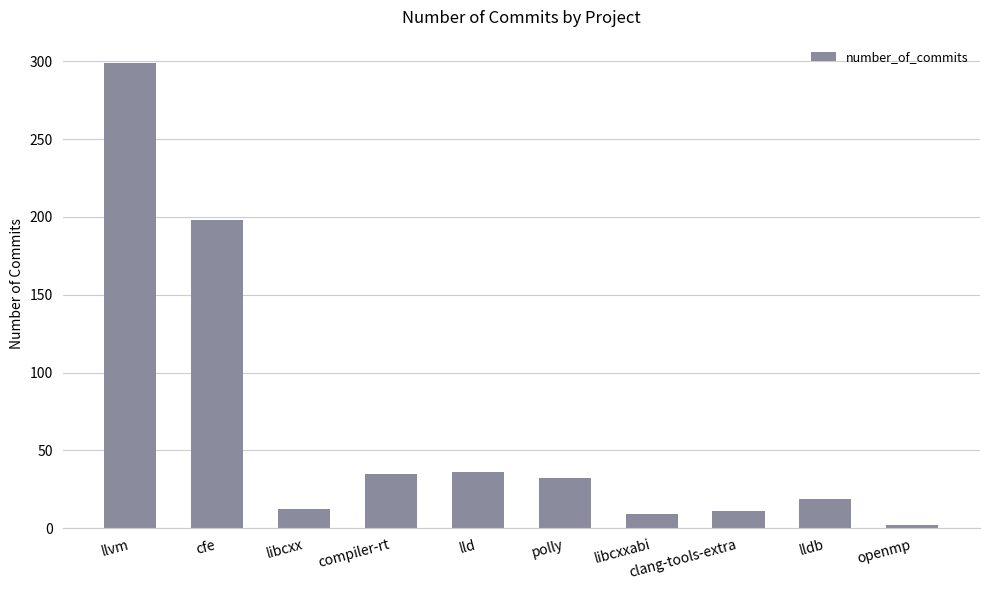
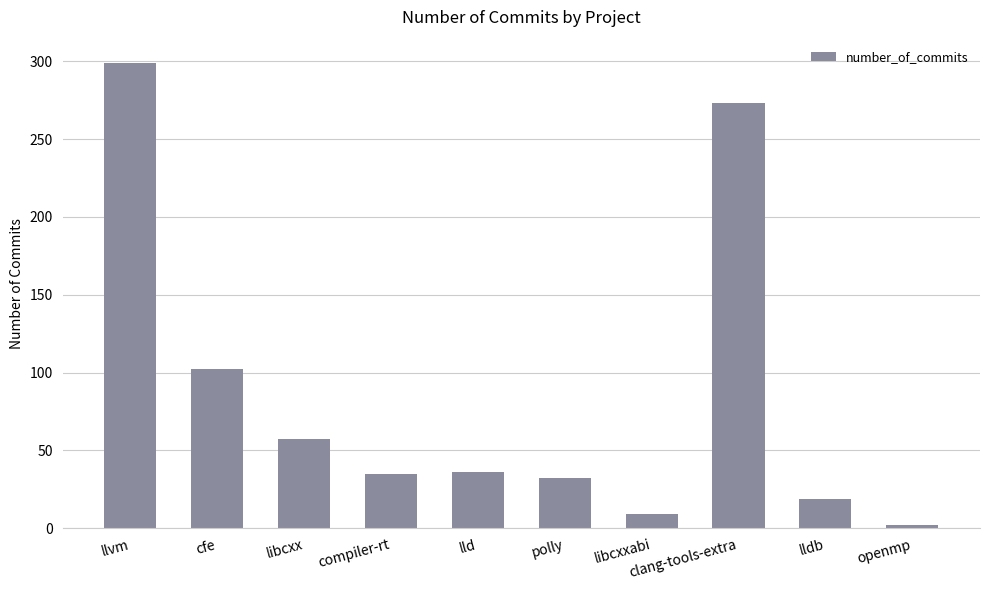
cfe: 198 -> 102
libcxx: 12 -> 57
clang-tools-extra: 11 -> 273
